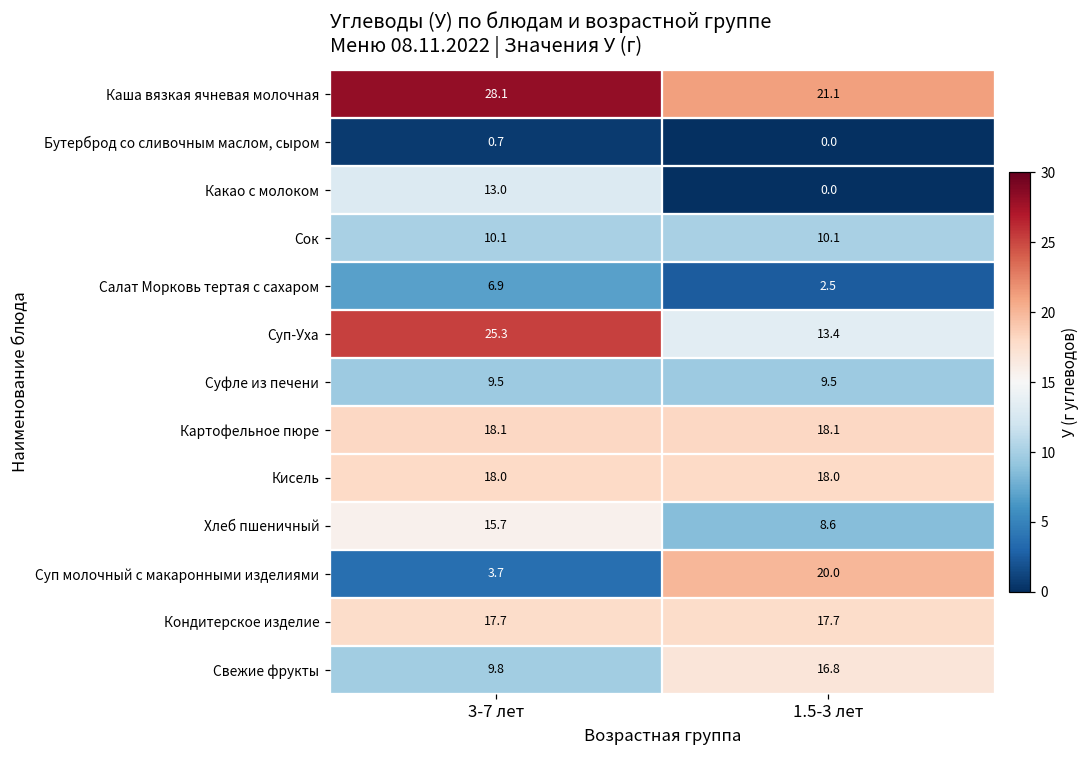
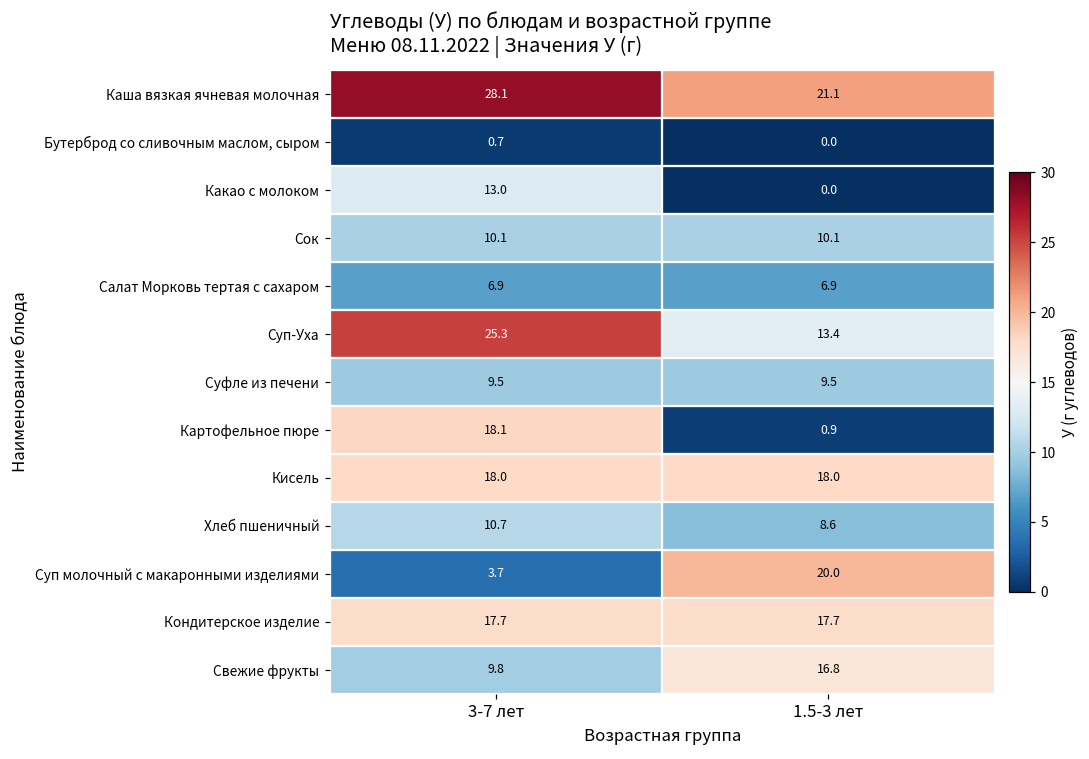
Салат Морковь тертая с сахаром, 1.5-3 лет: 2.5 -> 6.9
Картофельное пюре, 1.5-3 лет: 18.1 -> 0.9
Хлеб пшеничный, 3-7 лет: 15.7 -> 10.7
